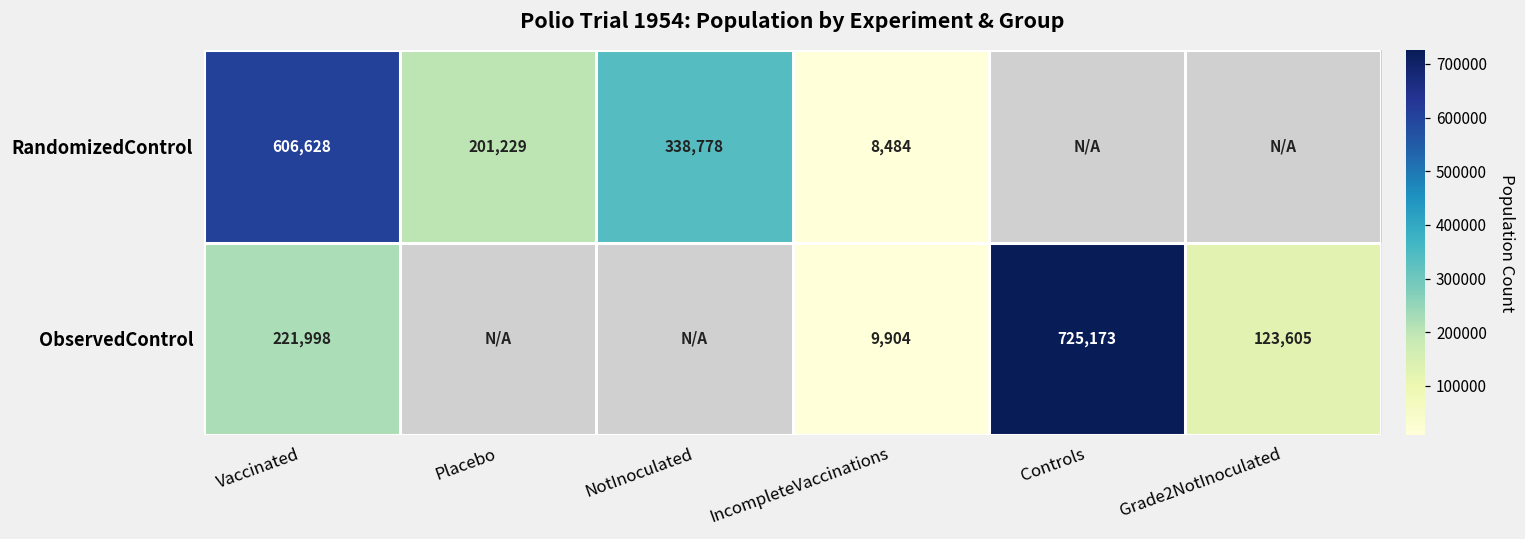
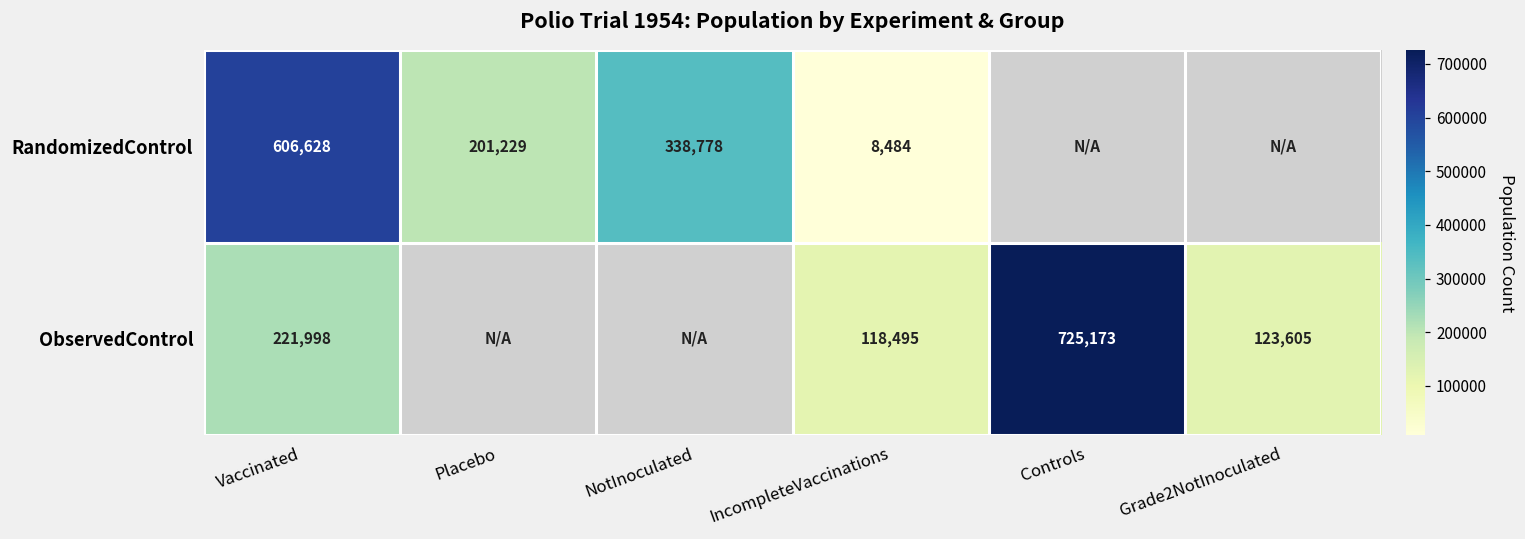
ObservedControl, IncompleteVaccinations: 9,904 -> 118,495
